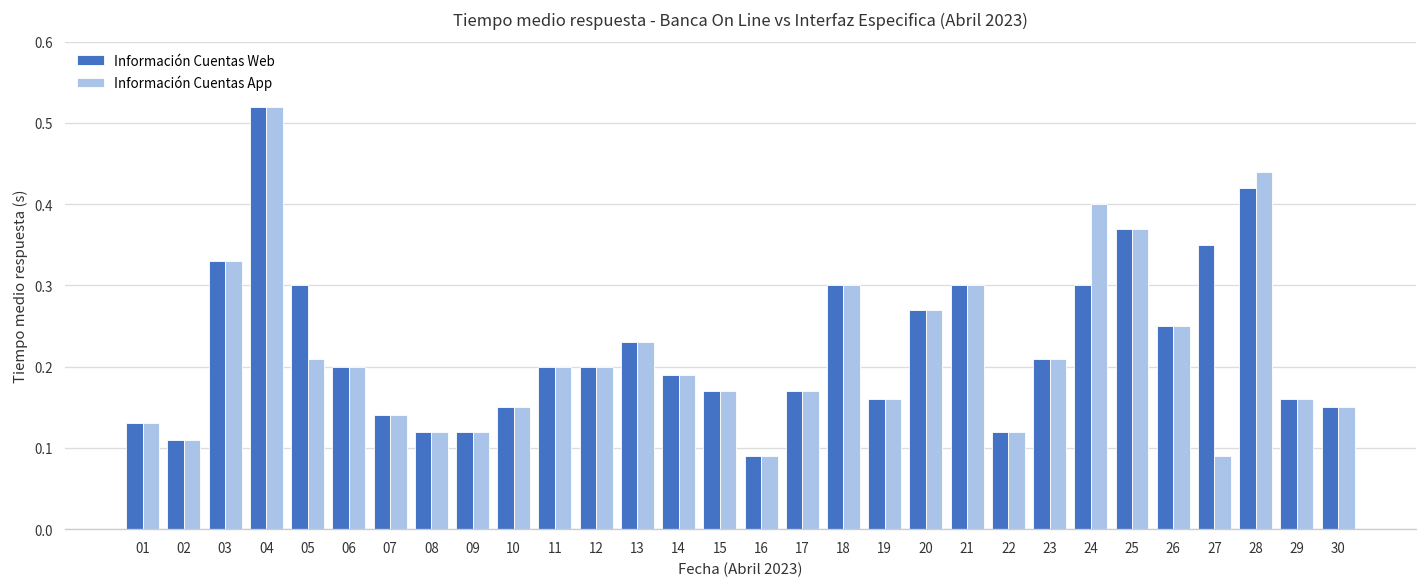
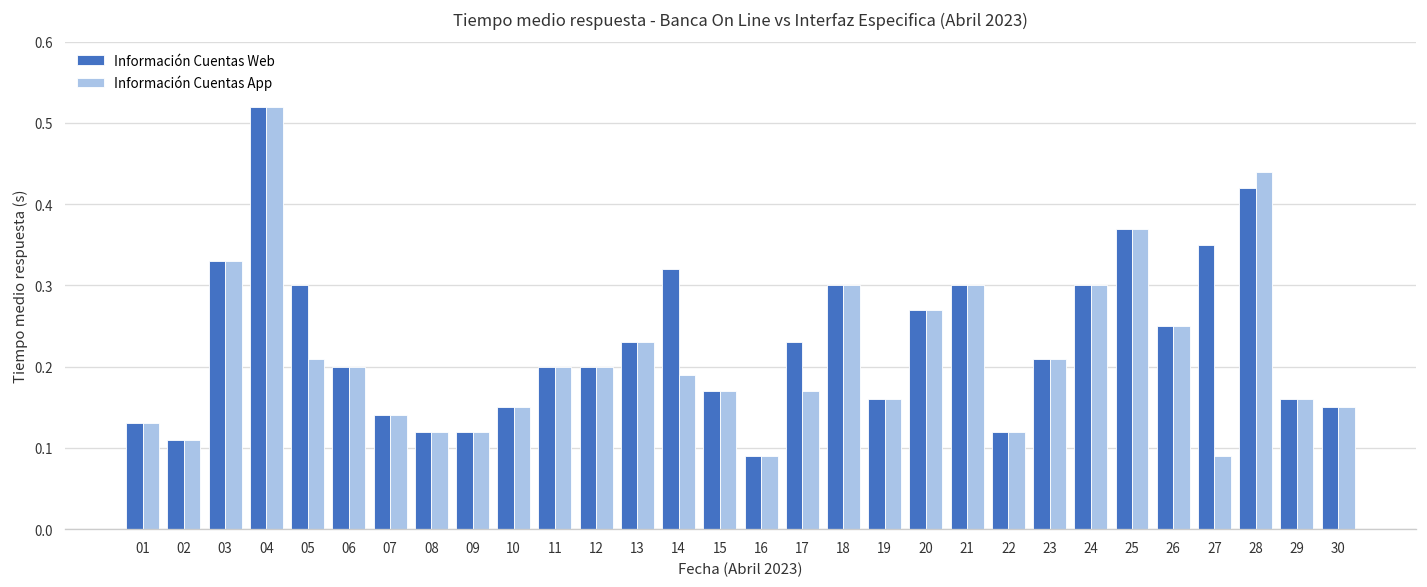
Información Cuentas Web, 14: 0.19 -> 0.32
Información Cuentas Web, 17: 0.17 -> 0.23
Información Cuentas App, 24: 0.4 -> 0.3
